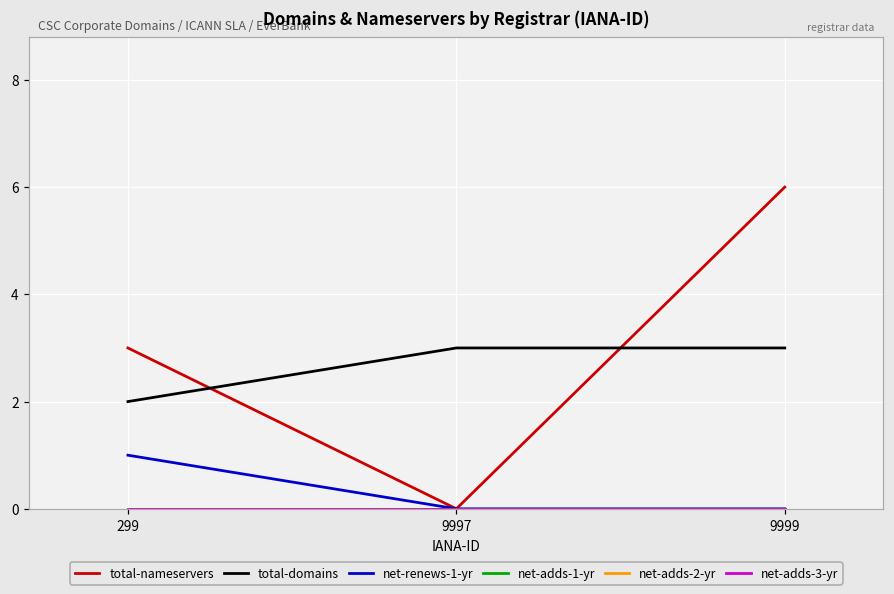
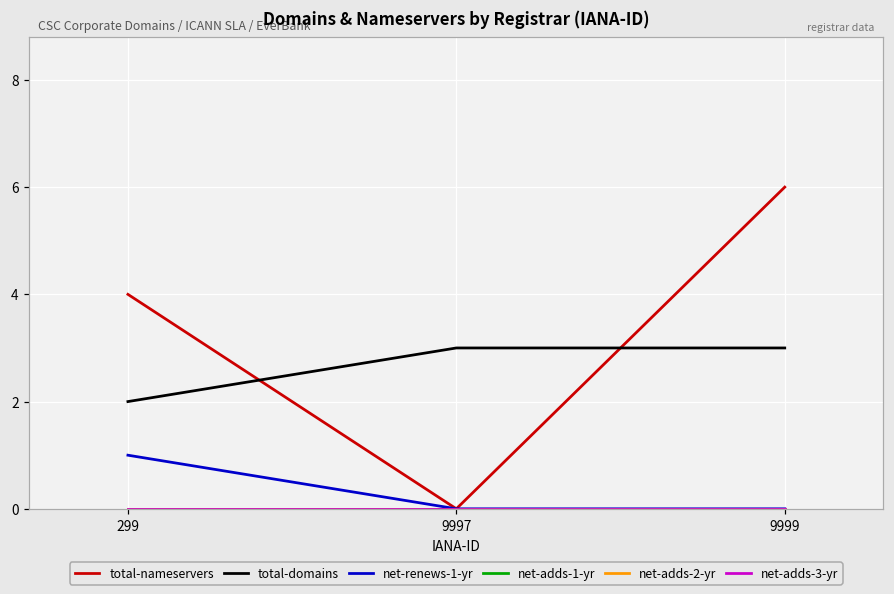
total-nameservers, 299: 3 -> 4
